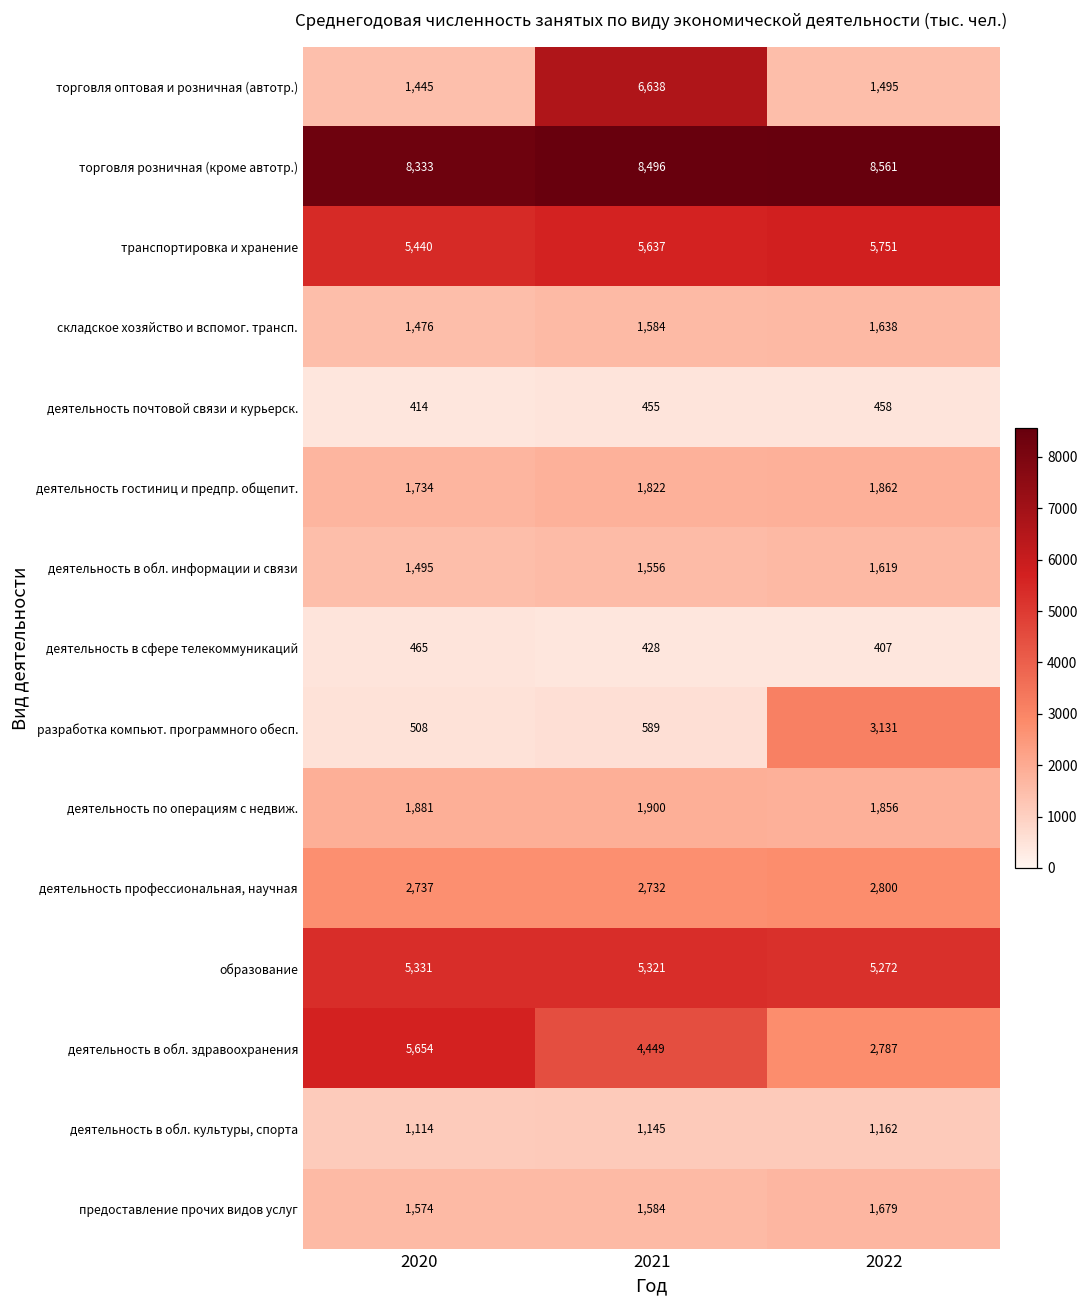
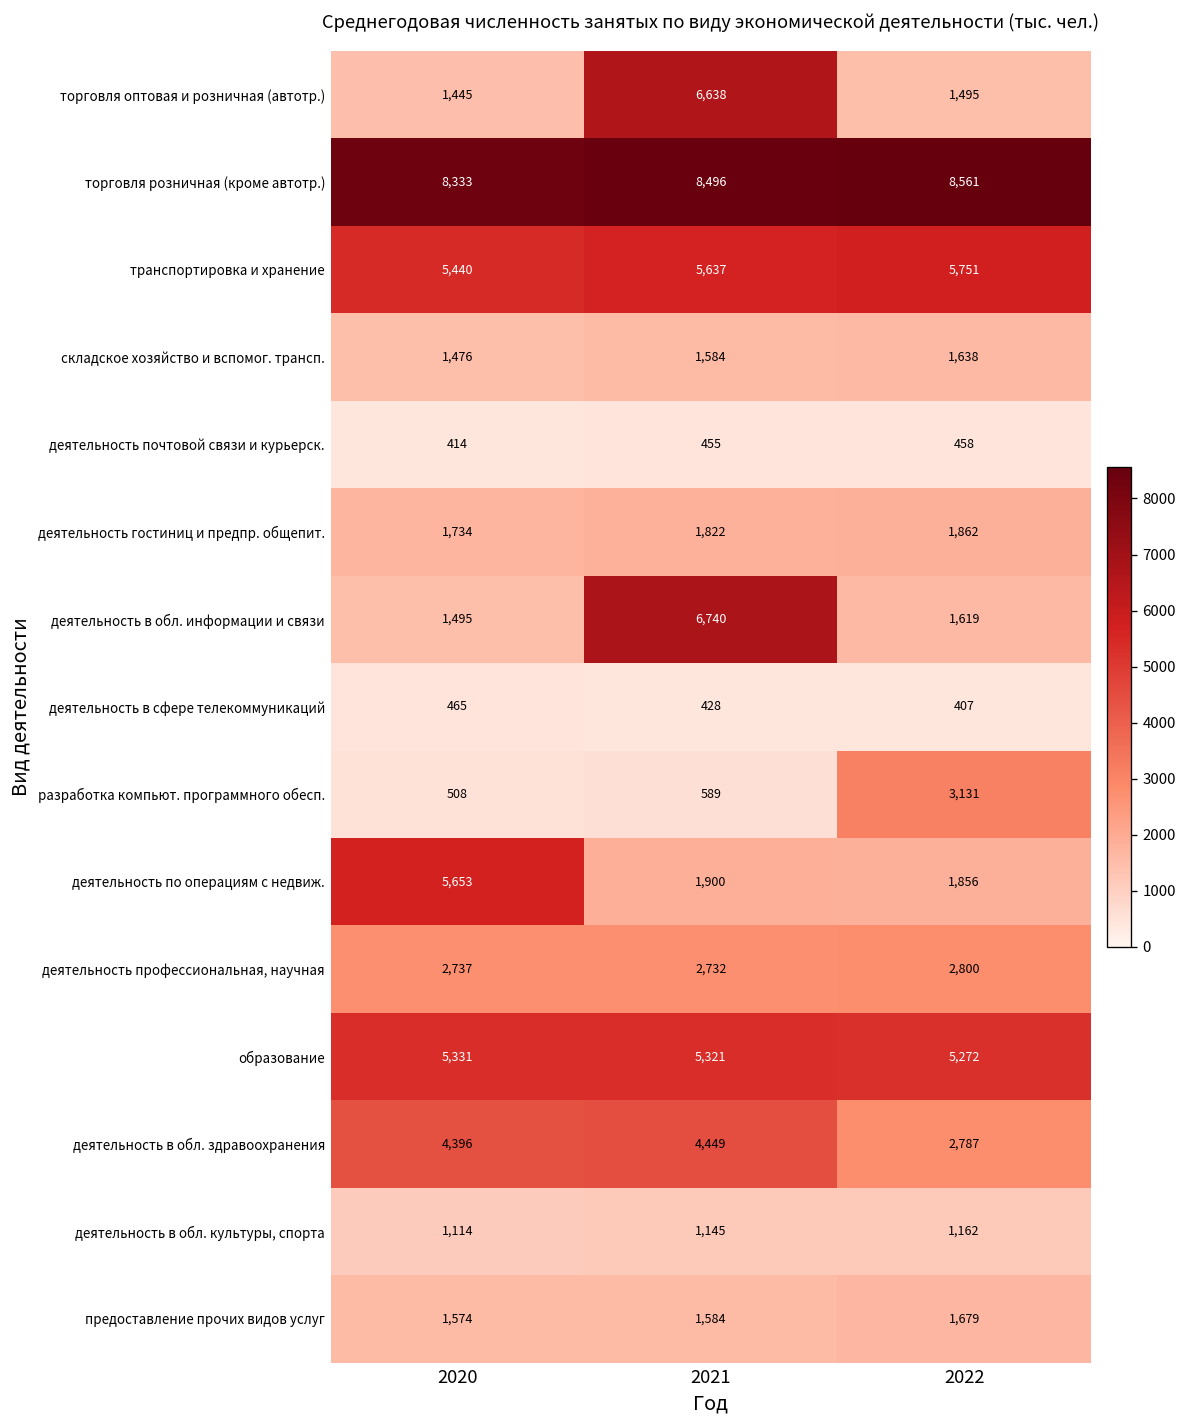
деятельность в обл. информации и связи, 2021: 1,556 -> 6,740
деятельность по операциям с недвиж., 2020: 1,881 -> 5,653
деятельность в обл. здравоохранения, 2020: 5,654 -> 4,396
